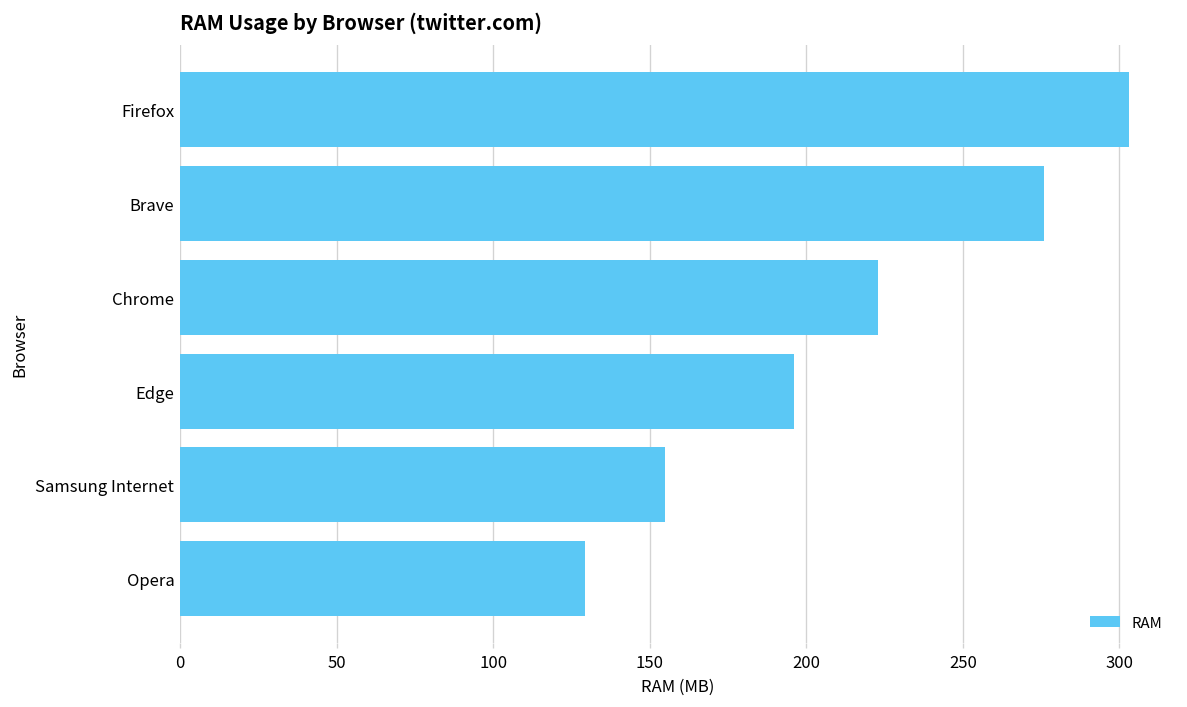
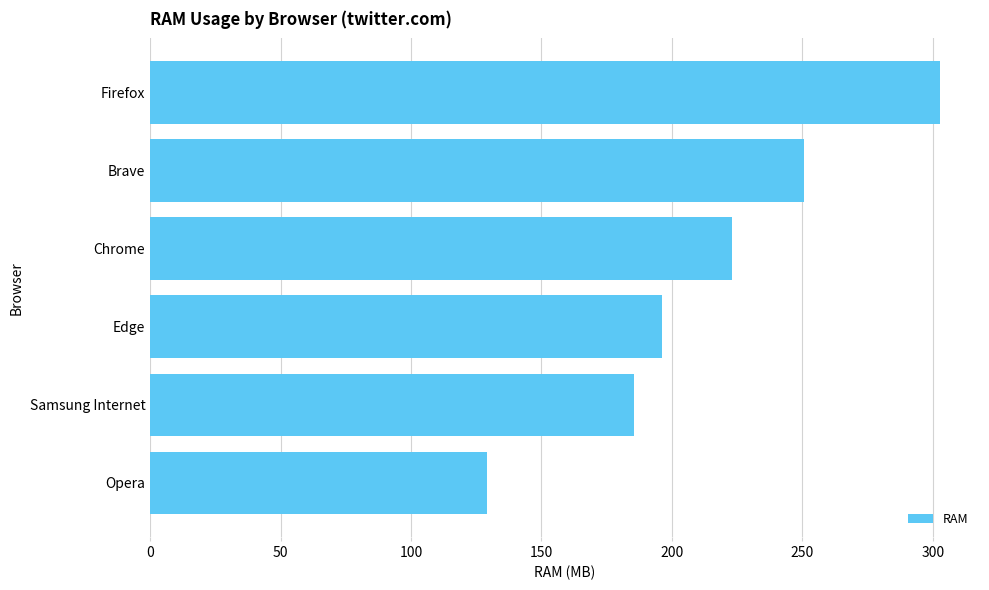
Brave: 276 -> 251
Samsung Internet: 155 -> 185
